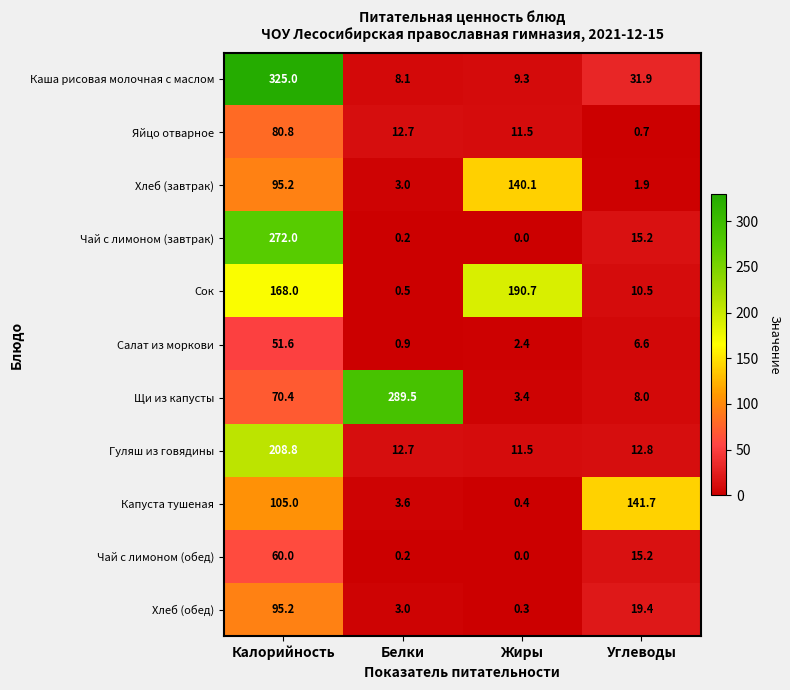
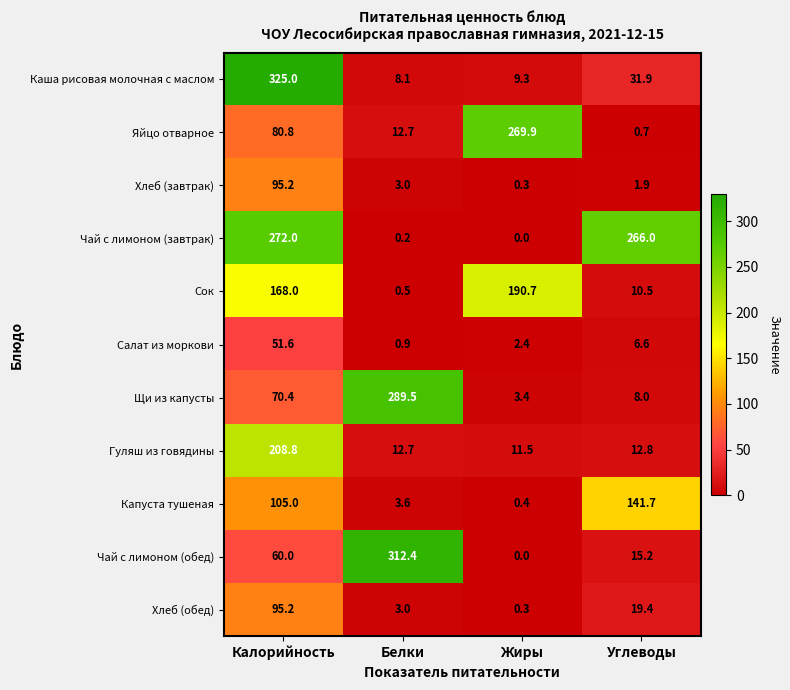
Яйцо отварное, Жиры: 11.5 -> 269.9
Хлеб (завтрак), Жиры: 140.1 -> 0.3
Чай с лимоном (завтрак), Углеводы: 15.2 -> 266.0
Чай с лимоном (обед), Белки: 0.2 -> 312.4
